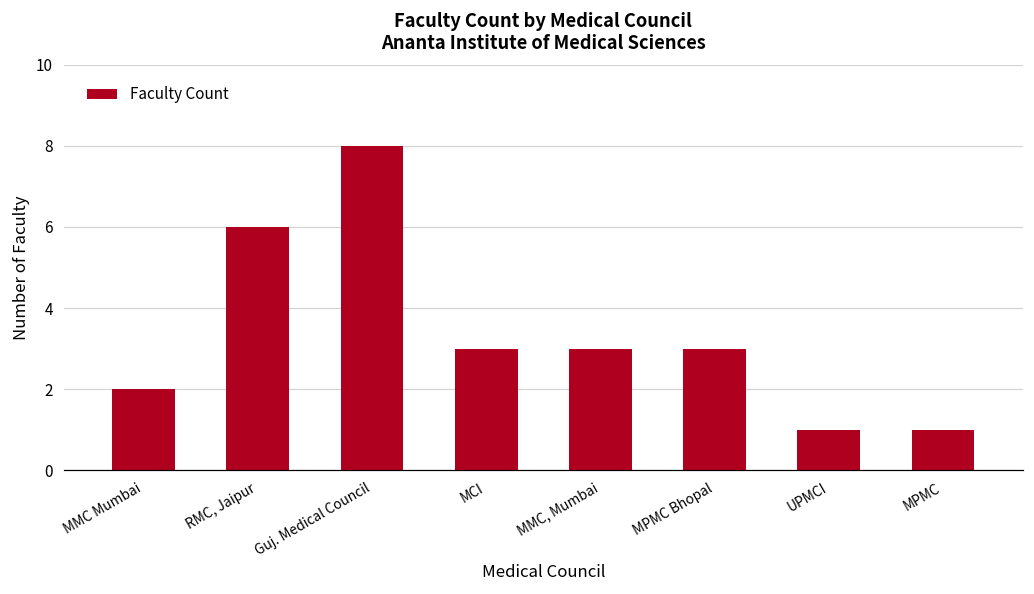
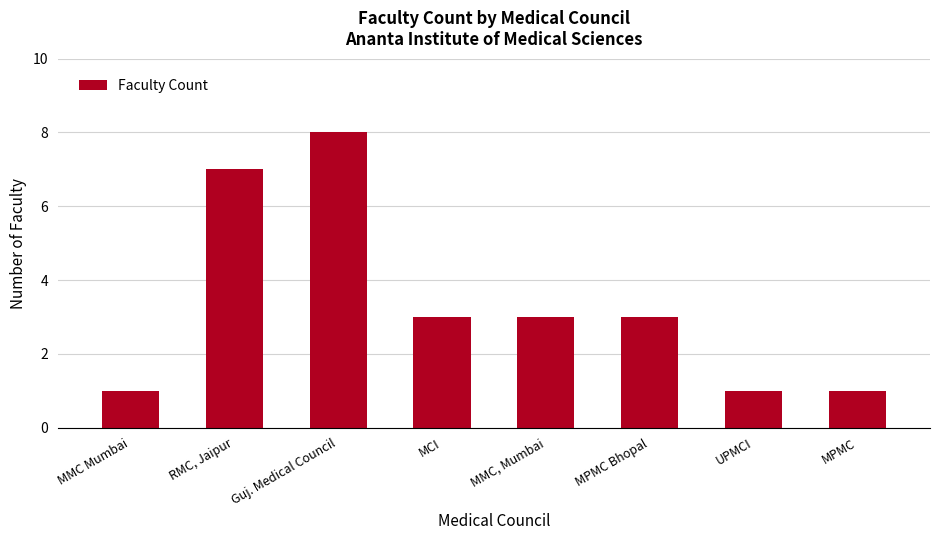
MMC Mumbai: 2 -> 1
RMC, Jaipur: 6 -> 7
